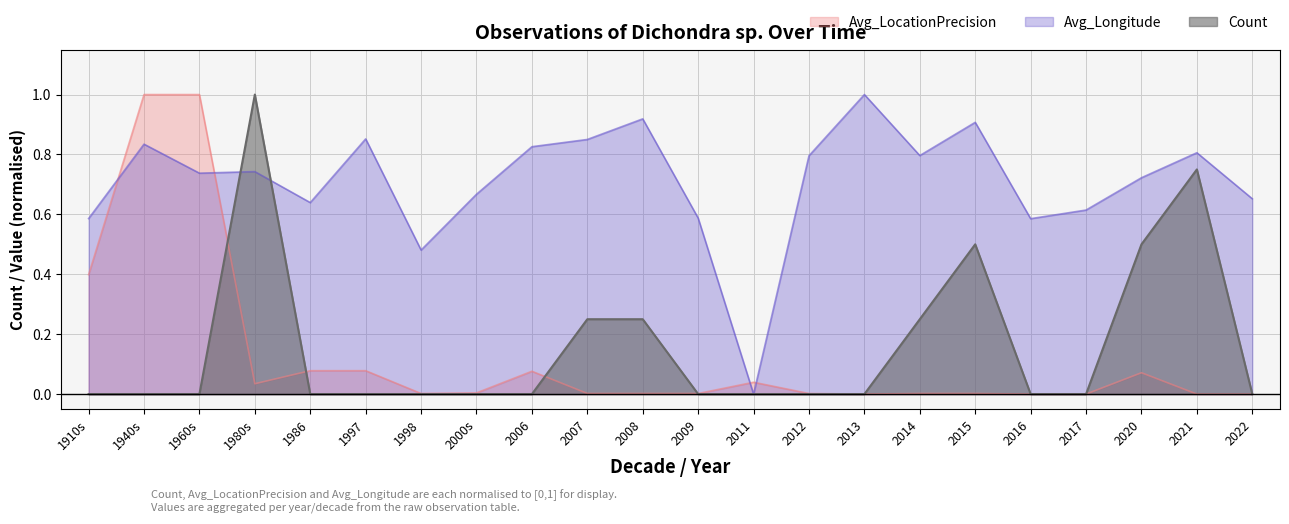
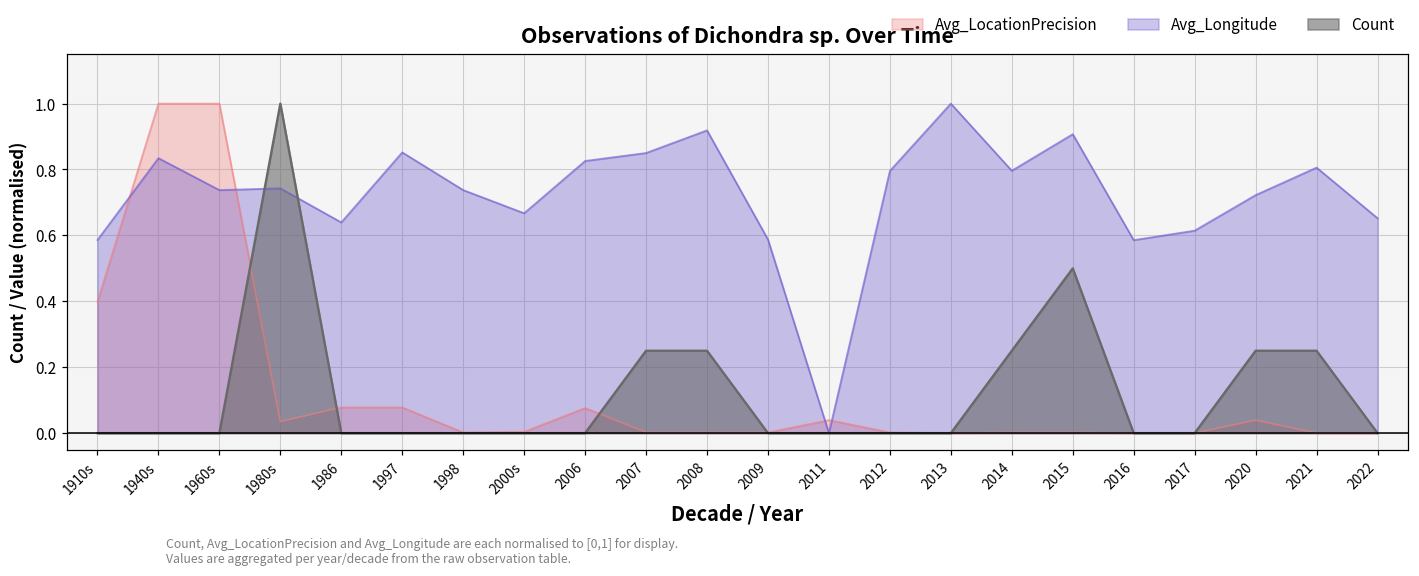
Avg_Longitude, 1998: 0.48 -> 0.74
Avg_LocationPrecision, 2020: 0.07 -> 0.04
Count, 2020: 0.50 -> 0.25
Count, 2021: 0.75 -> 0.25
